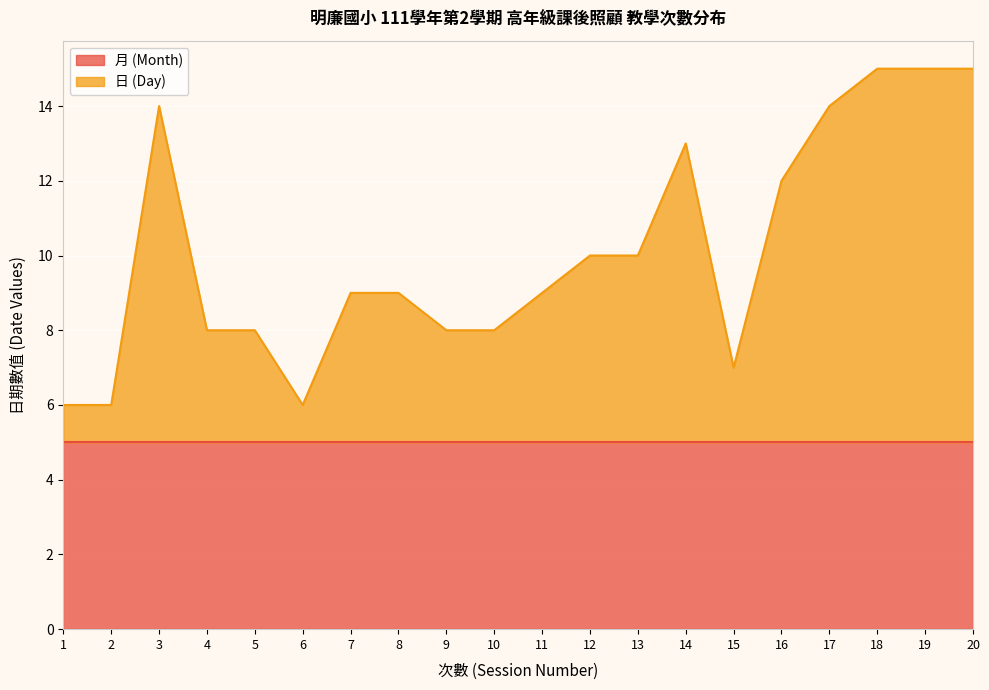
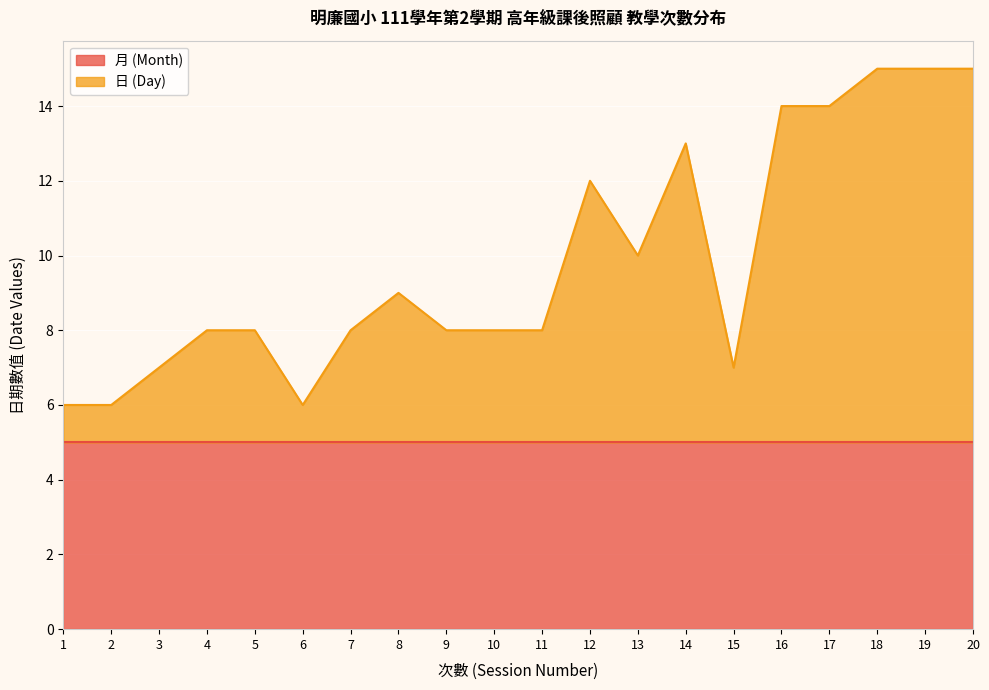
日 (Day), 3: 14.0 -> 7.0
日 (Day), 7: 9.0 -> 8.0
日 (Day), 11: 9.0 -> 8.0
日 (Day), 12: 10.0 -> 12.0
日 (Day), 16: 12.0 -> 14.0
